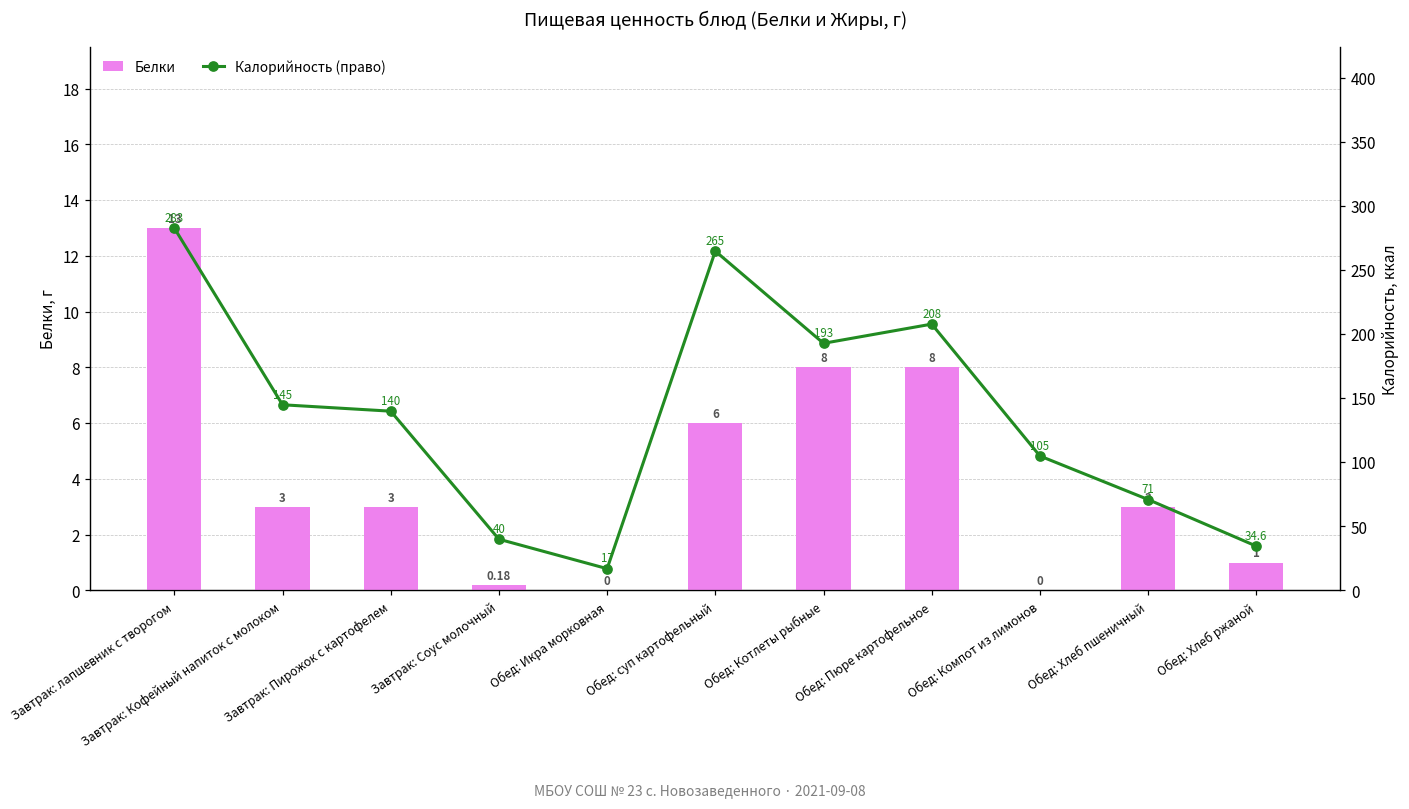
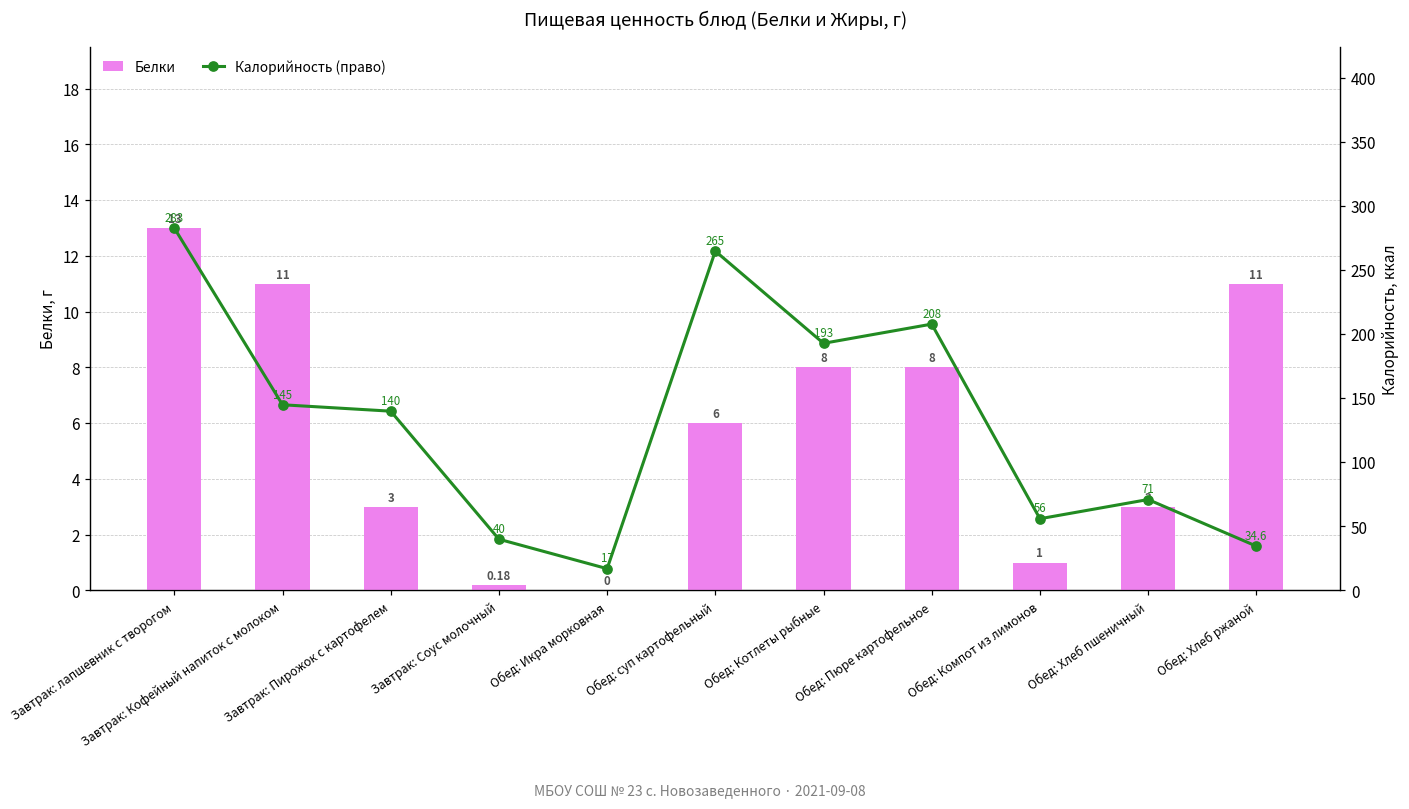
Белки, Завтрак: Кофейный напиток с молоком: 3 -> 11
Белки, Обед: Компот из лимонов: 0 -> 1
Белки, Обед: Хлеб ржаной: 1 -> 11
Калорийность (право), Обед: Компот из лимонов: 105 -> 56
